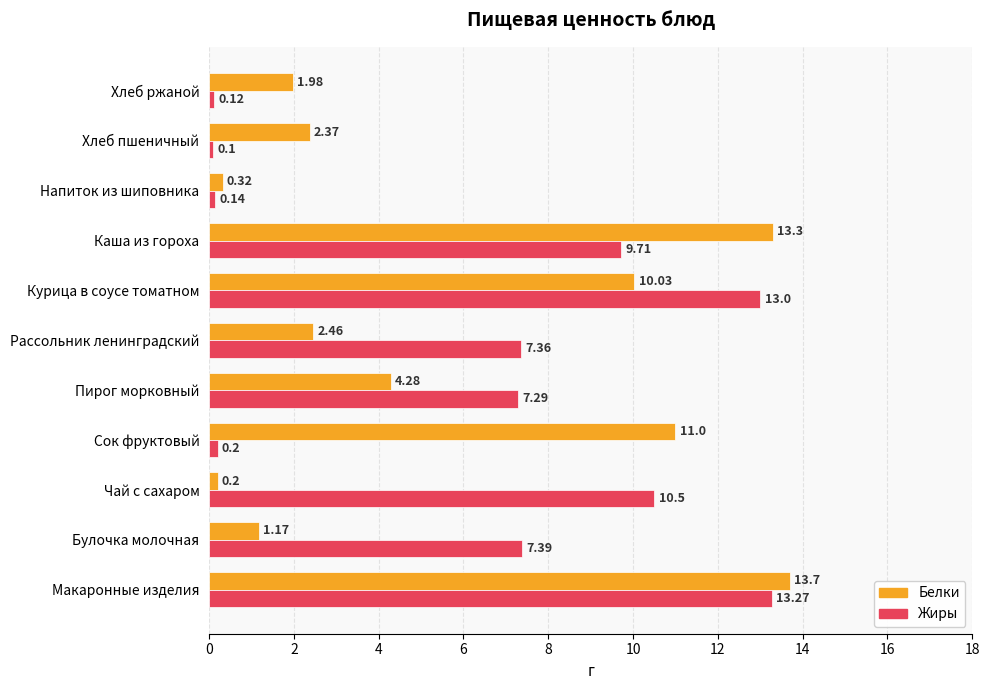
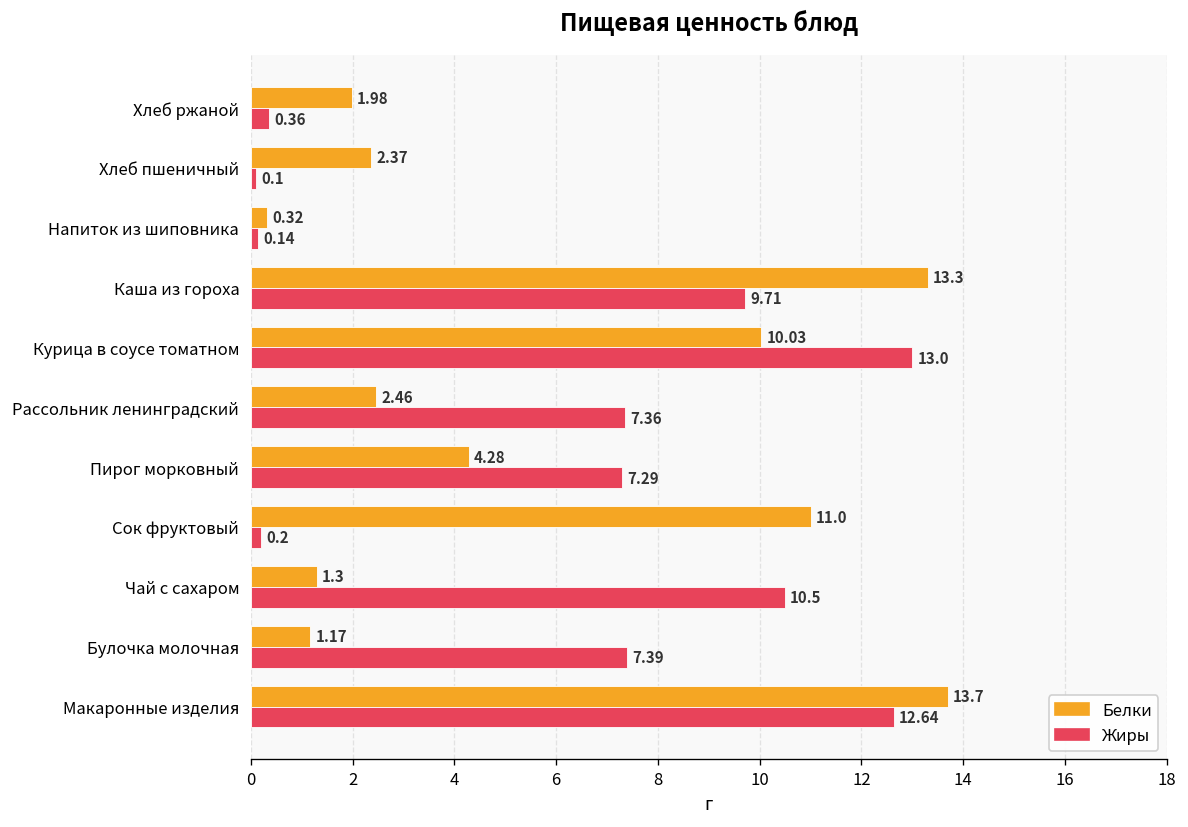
Жиры, Хлеб ржаной: 0.12 -> 0.36
Белки, Чай с сахаром: 0.2 -> 1.3
Жиры, Макаронные изделия: 13.27 -> 12.64
